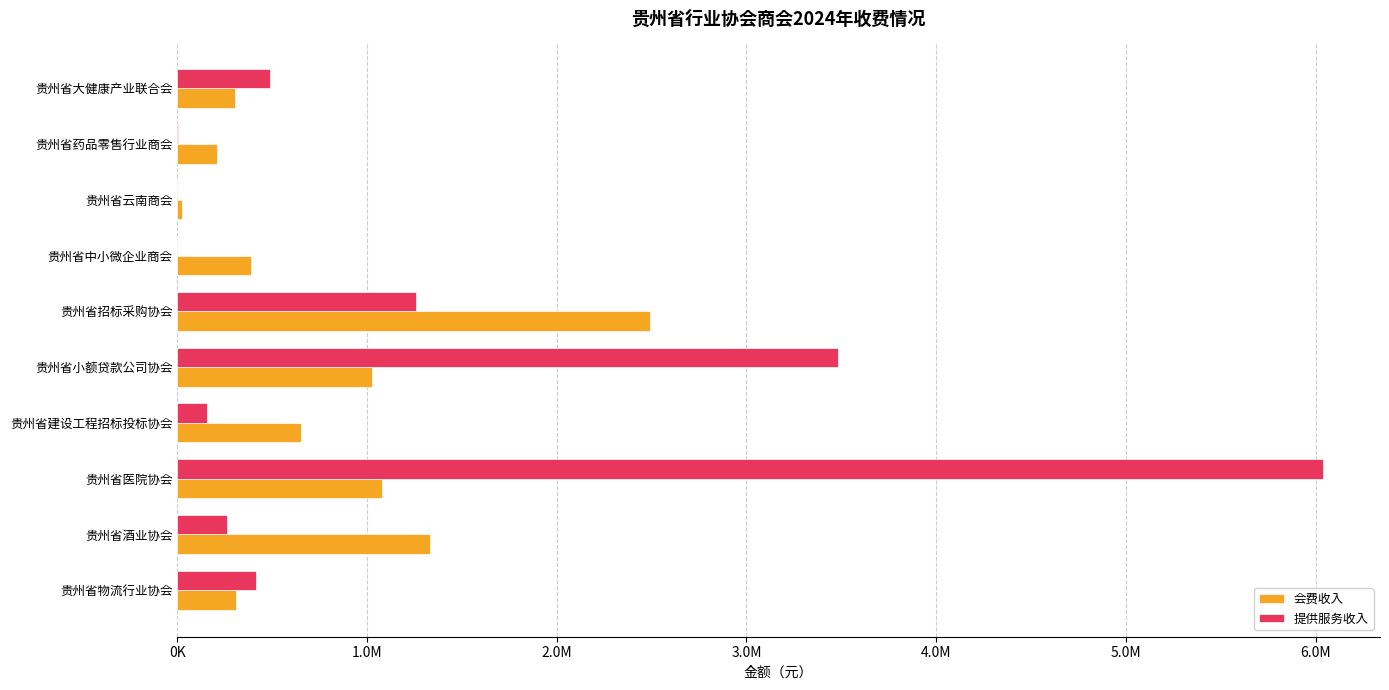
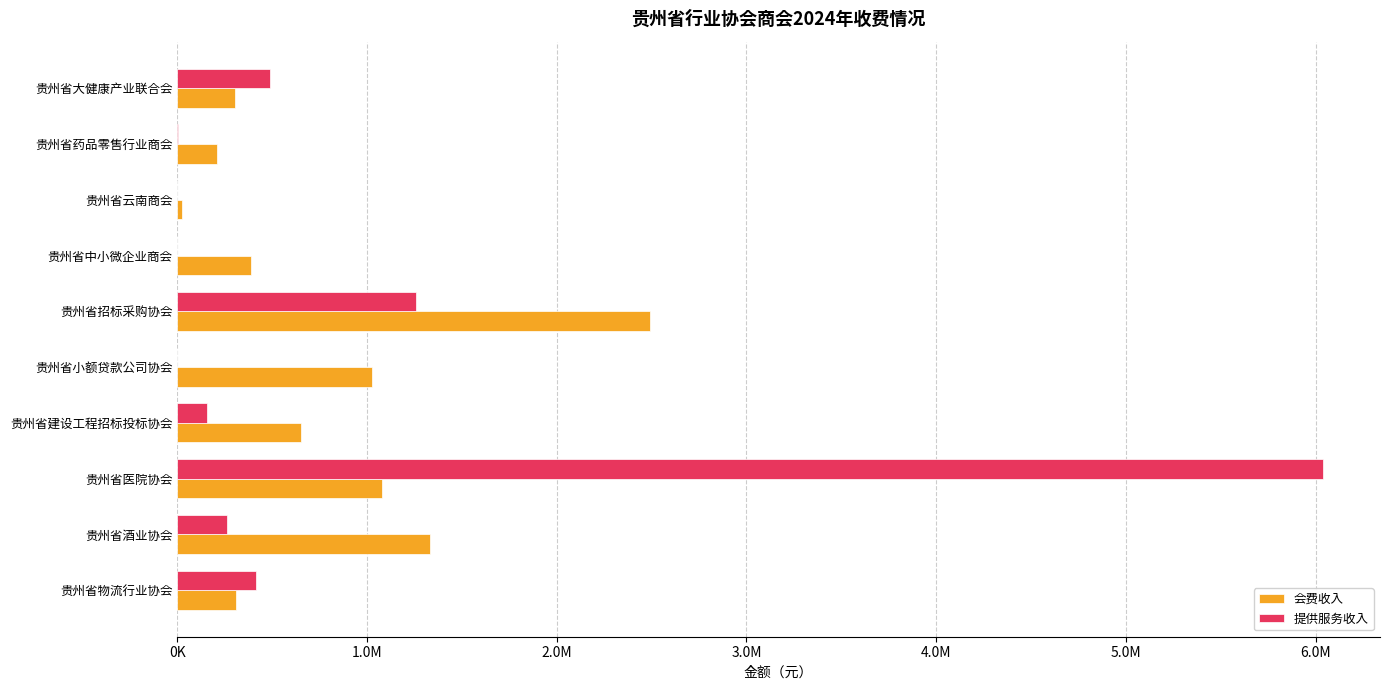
提供服务收入, 贵州省小额贷款公司协会: 3480000 -> 0
